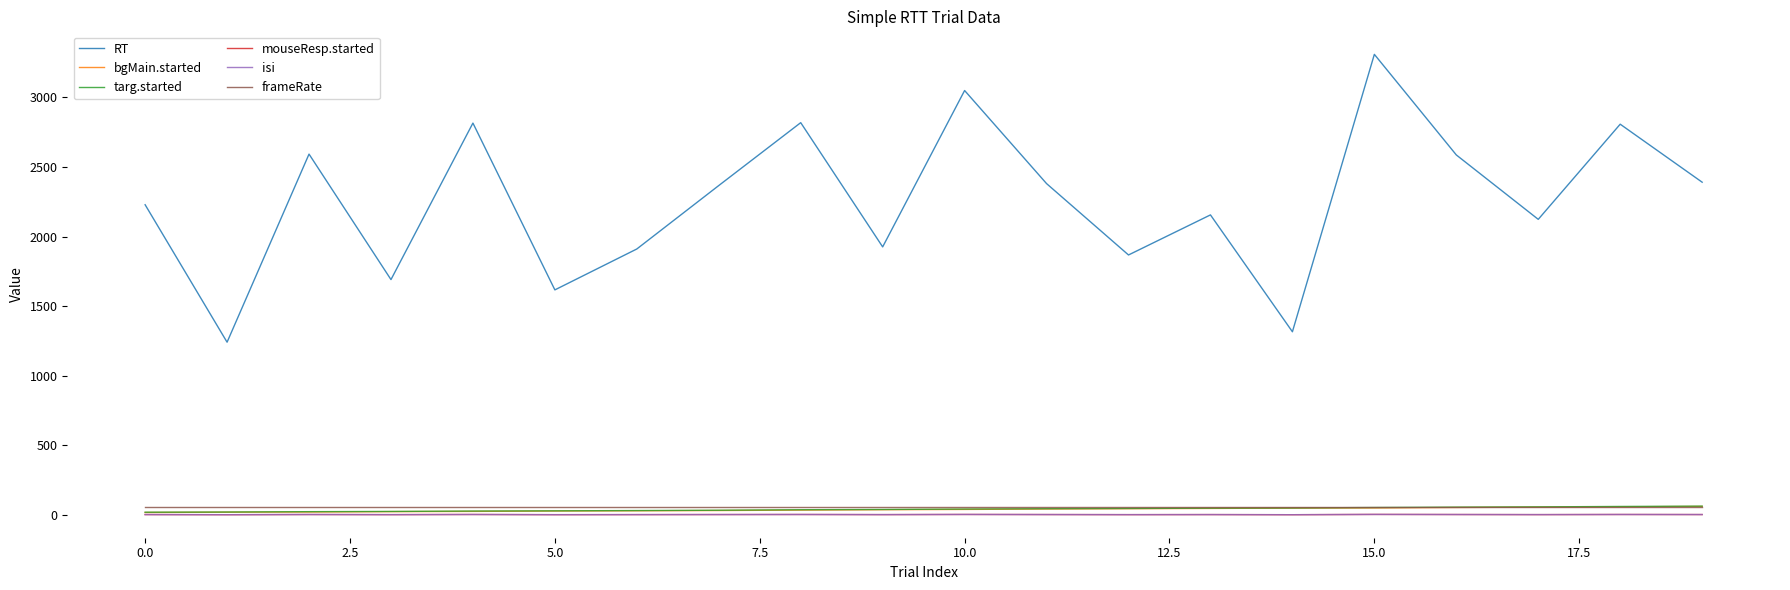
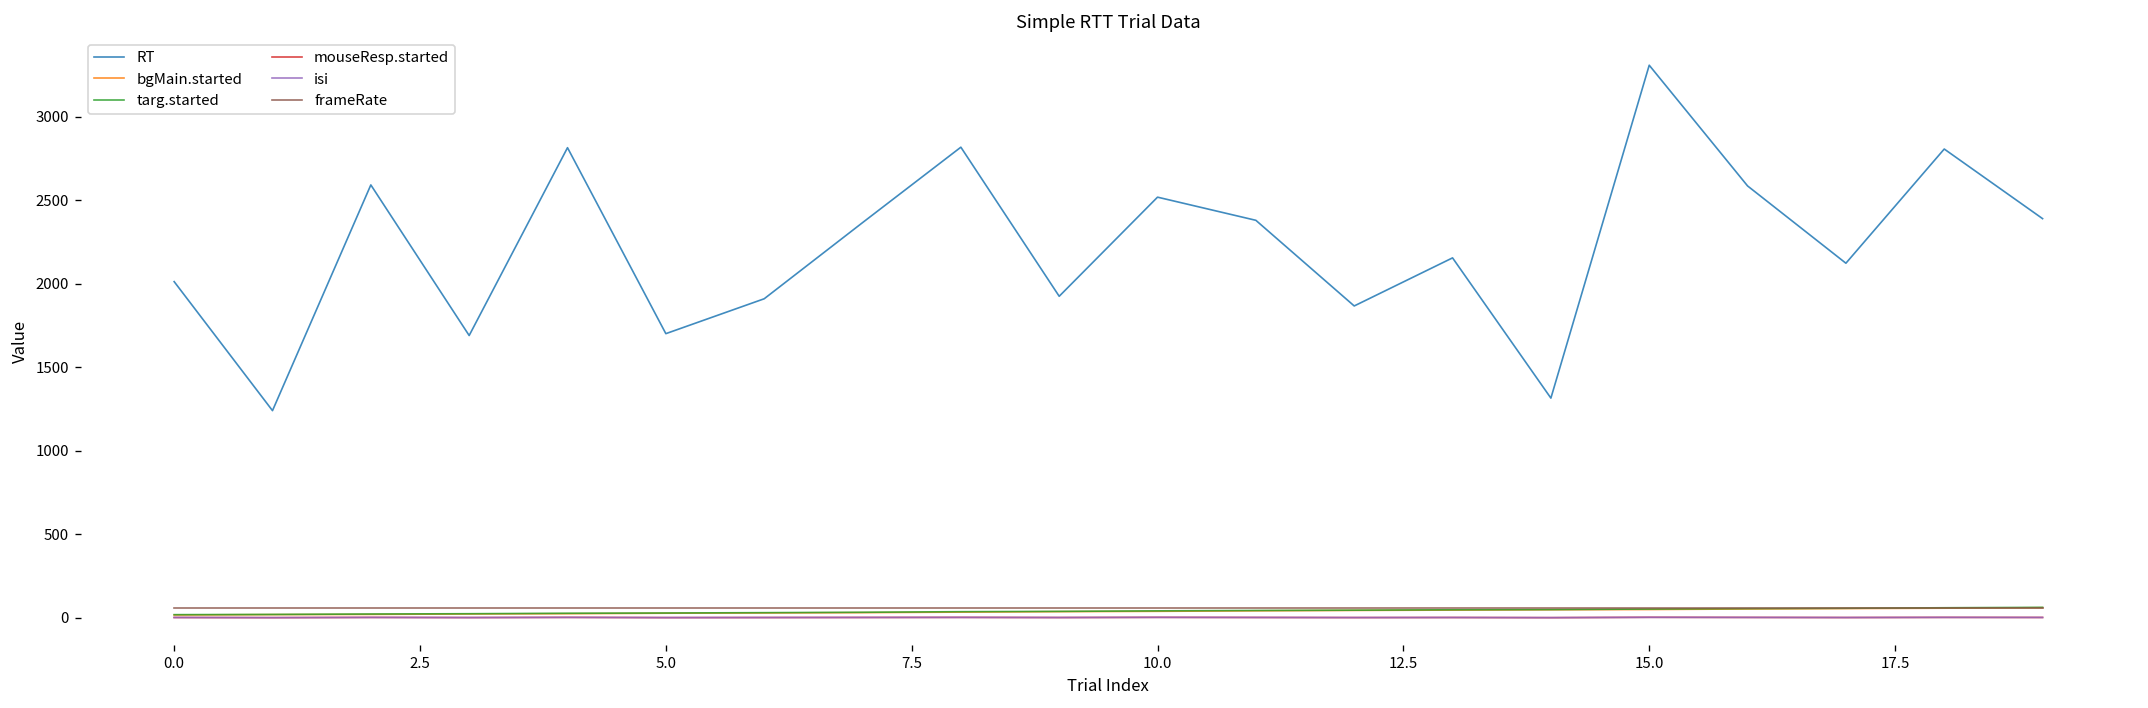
RT, 0.0: 2230 -> 2010
RT, 5.0: 1620 -> 1700
RT, 10.0: 3050 -> 2520
